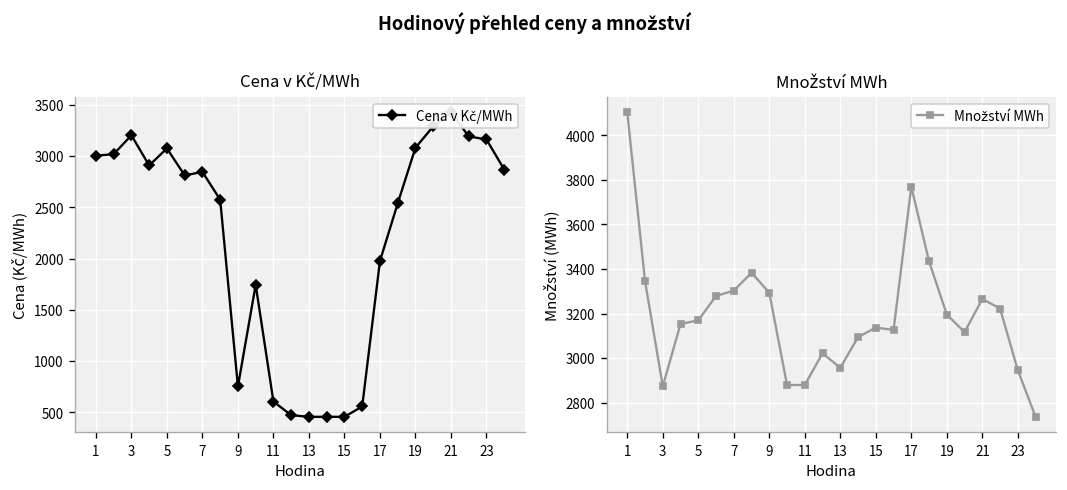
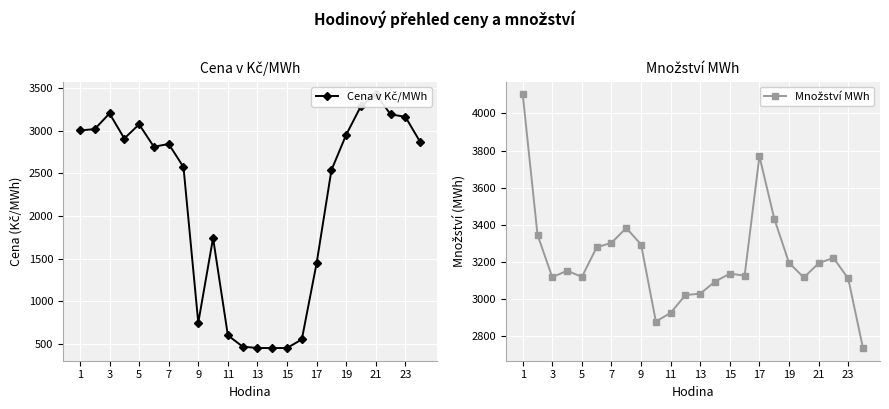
Cena v Kč/MWh, 17: 2000 -> 1400
Cena v Kč/MWh, 19: 3100 -> 3000
Množství MWh, 3: 2870 -> 3120
Množství MWh, 5: 3170 -> 3120
Množství MWh, 11: 2880 -> 2930
Množství MWh, 13: 2960 -> 3030
Množství MWh, 21: 3270 -> 3190
Množství MWh, 23: 2950 -> 3110
